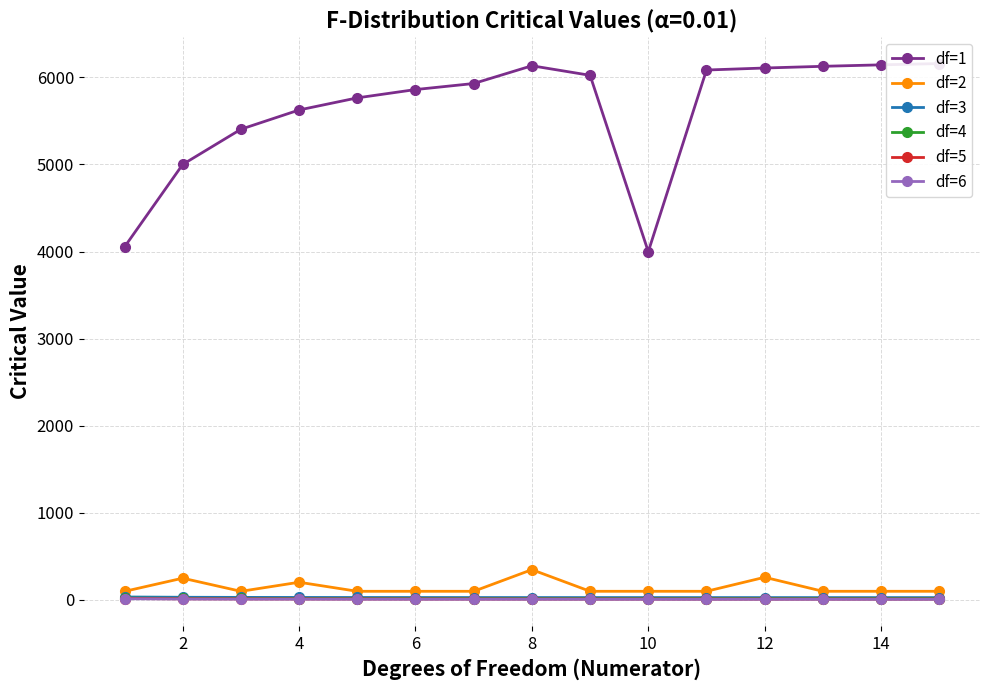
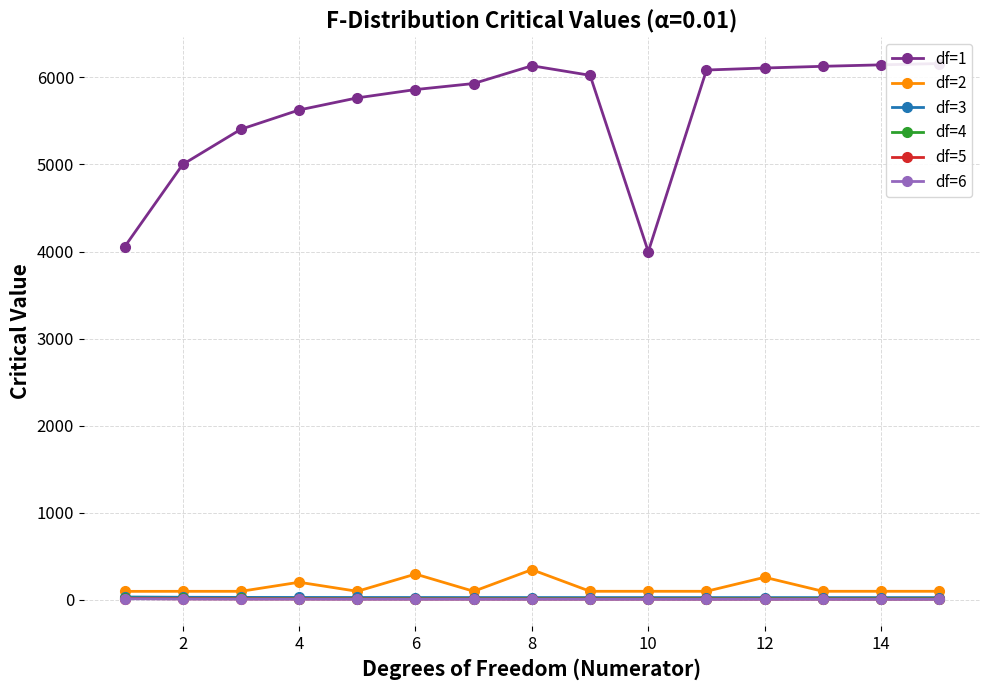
df=2, 2: 200 -> 100
df=2, 6: 100 -> 300
